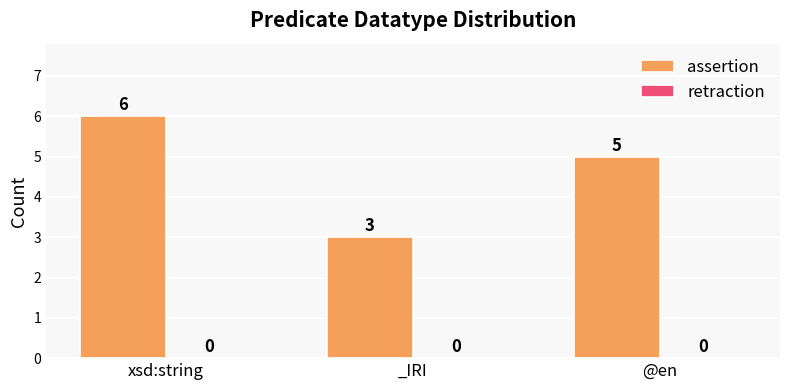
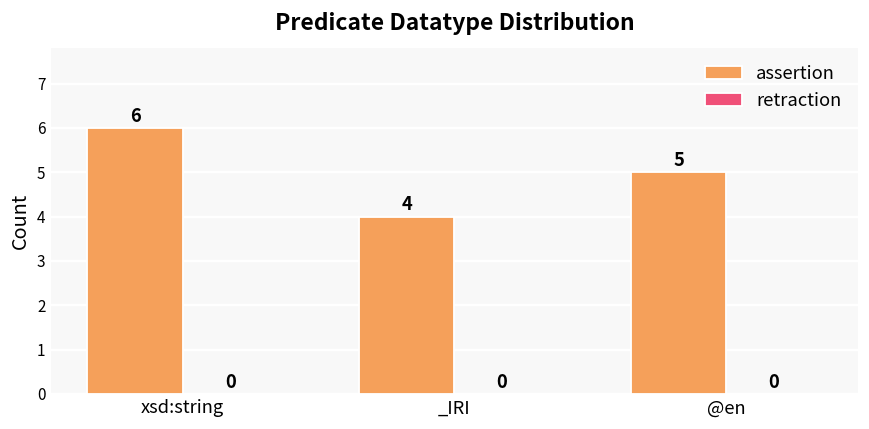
assertion, _IRI: 3 -> 4
